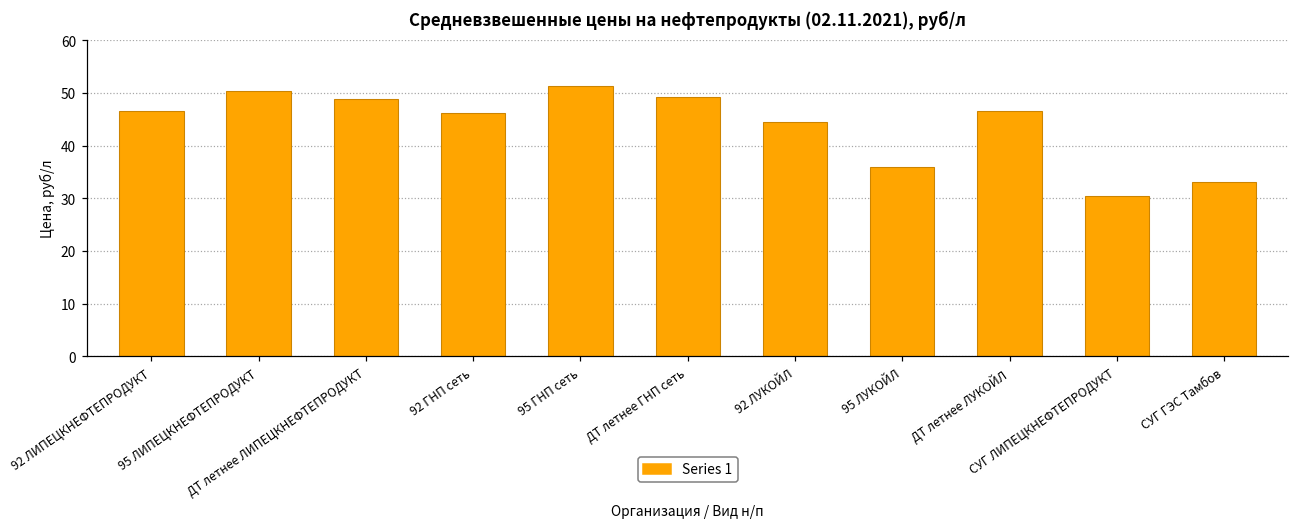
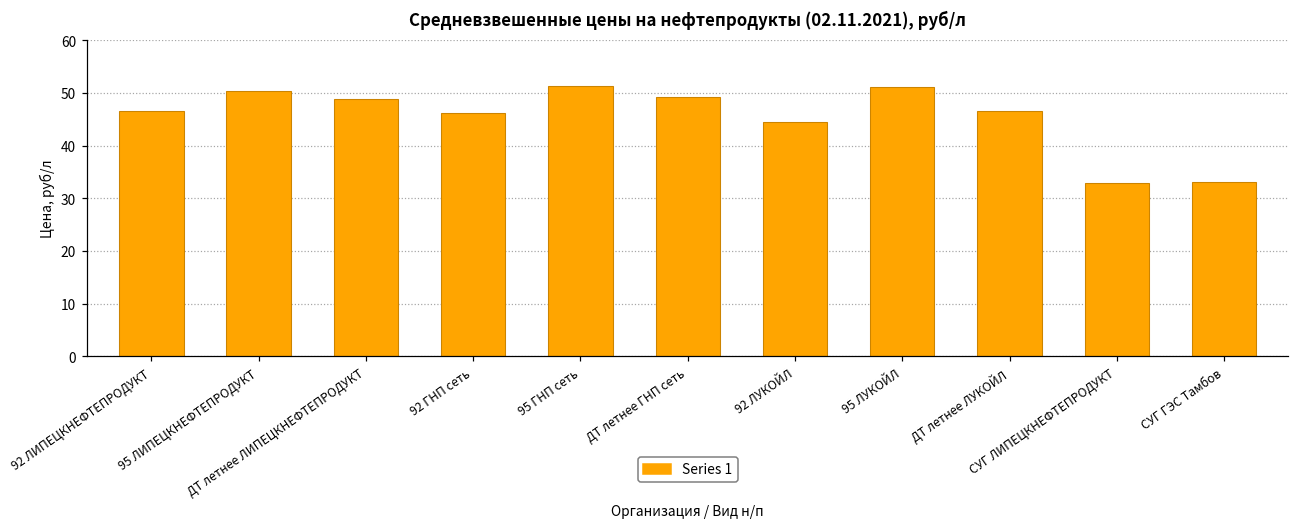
95 ЛУКОЙЛ: 36 -> 51
СУГ ЛИПЕЦКНЕФТЕПРОДУКТ: 30 -> 33
